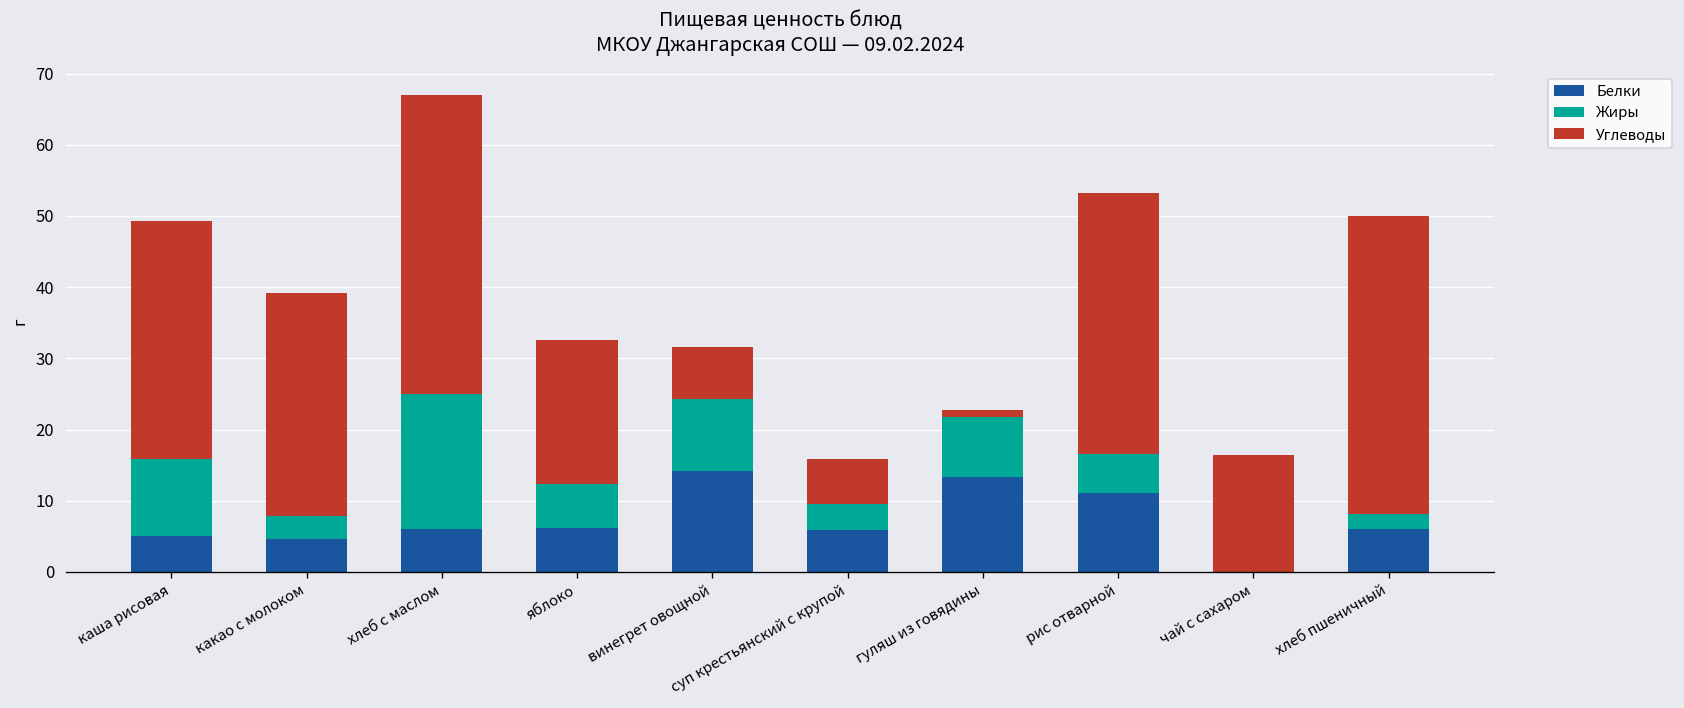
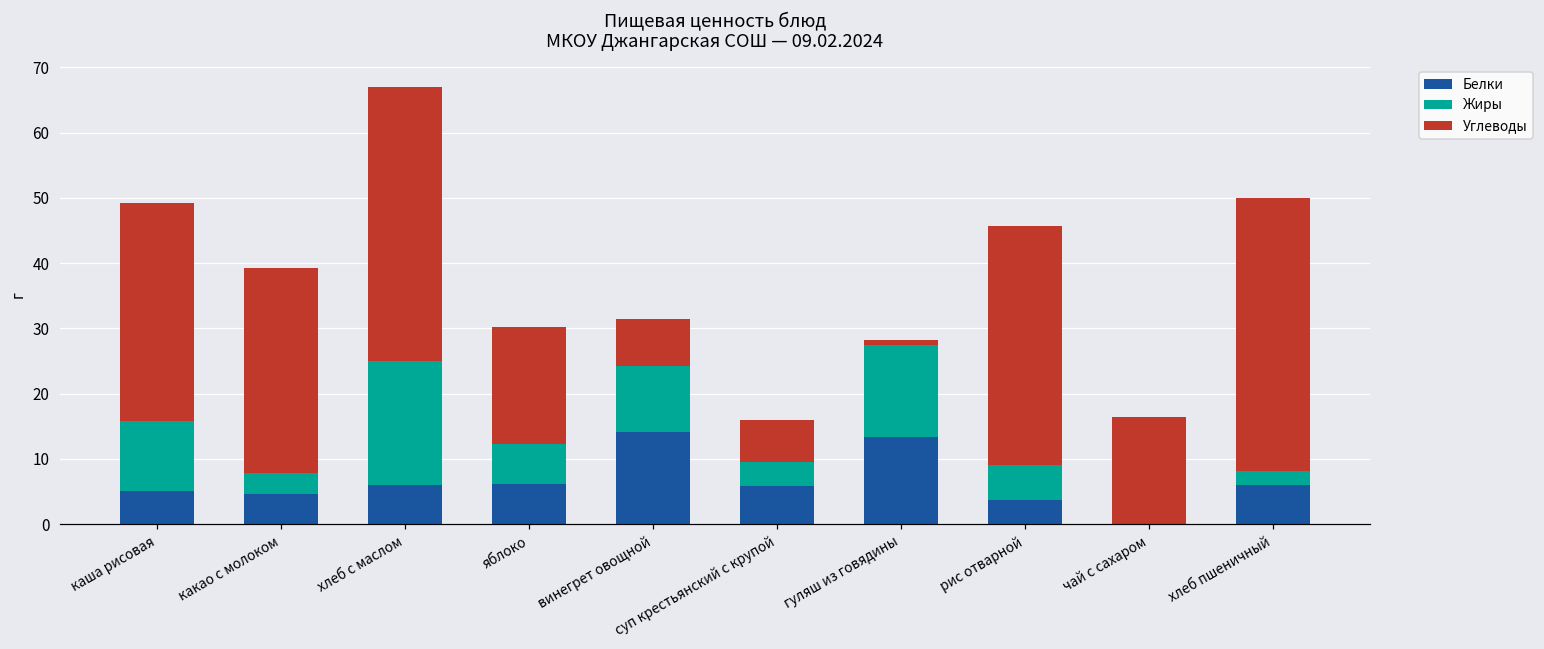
Углеводы, яблоко: 20 -> 18
Жиры, гуляш из говядины: 8 -> 14
Белки, рис отварной: 11 -> 4
